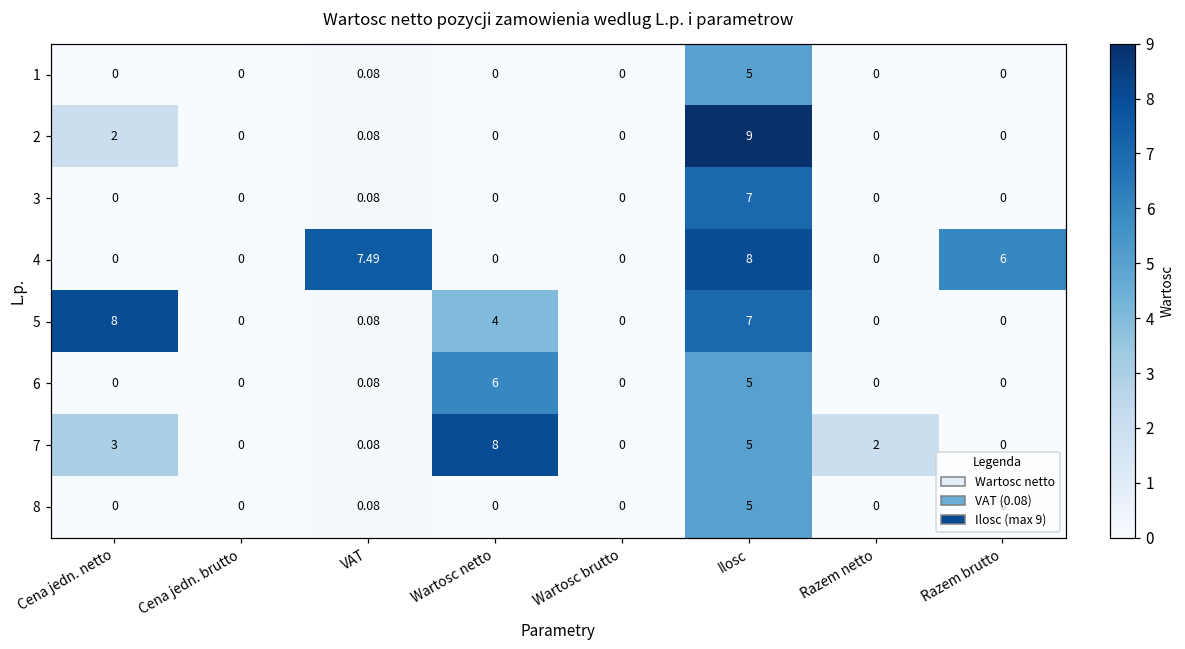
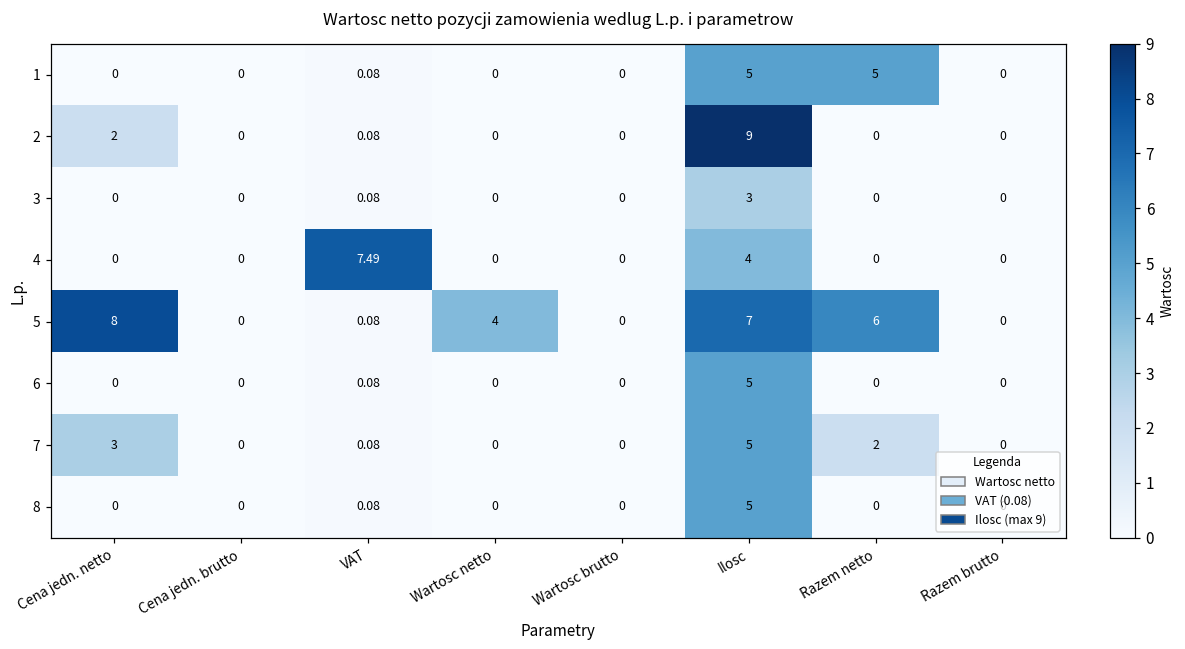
1, Razem netto: 0 -> 5
3, Ilosc: 7 -> 3
4, Ilosc: 8 -> 4
4, Razem brutto: 6 -> 0
5, Razem netto: 0 -> 6
6, Wartosc netto: 6 -> 0
7, Wartosc netto: 8 -> 0
